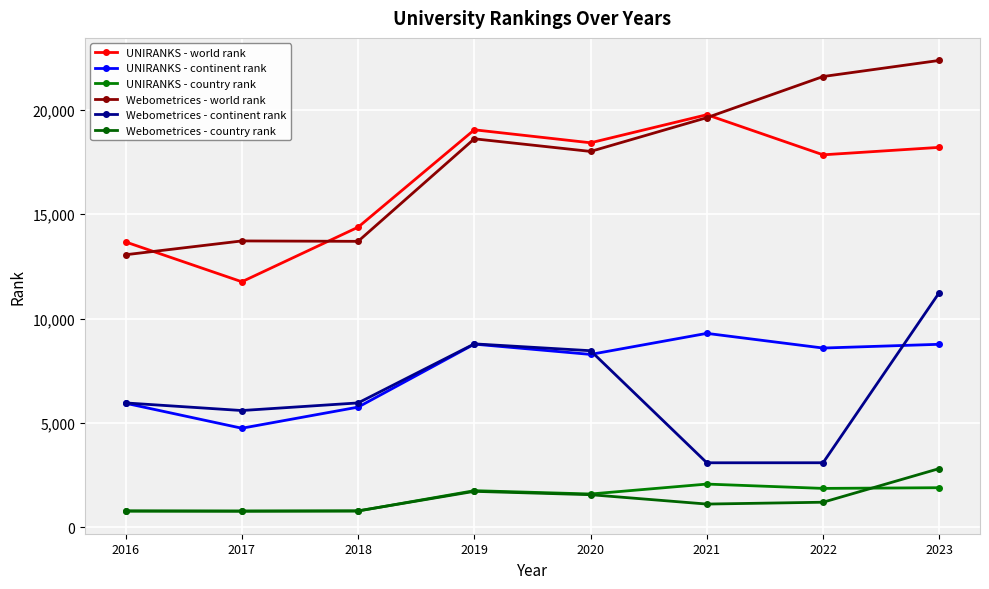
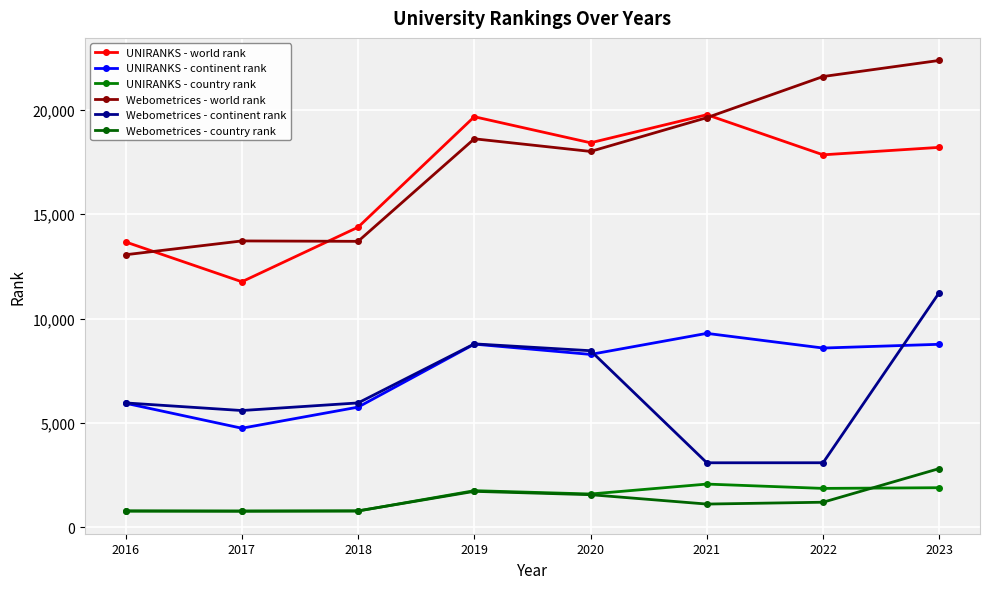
UNIRANKS - world rank, 2019: 19,000 -> 19,700
